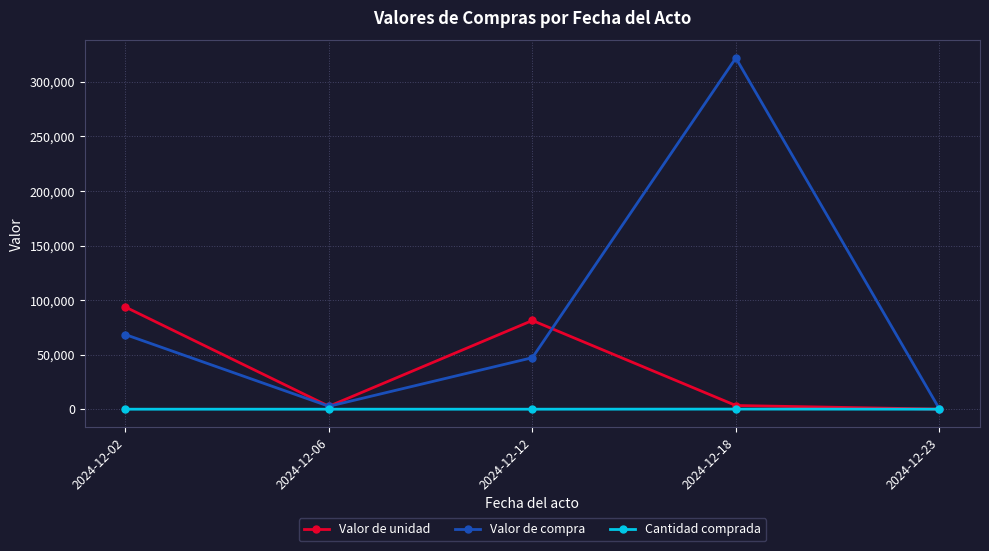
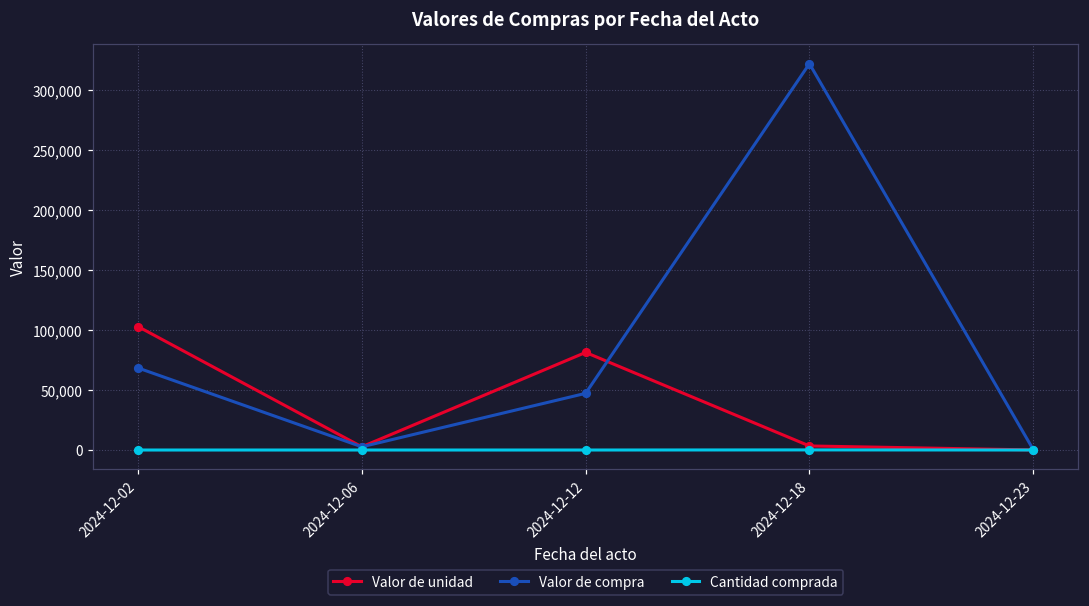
Valor de unidad, 2024-12-02: 94,000 -> 103,000
